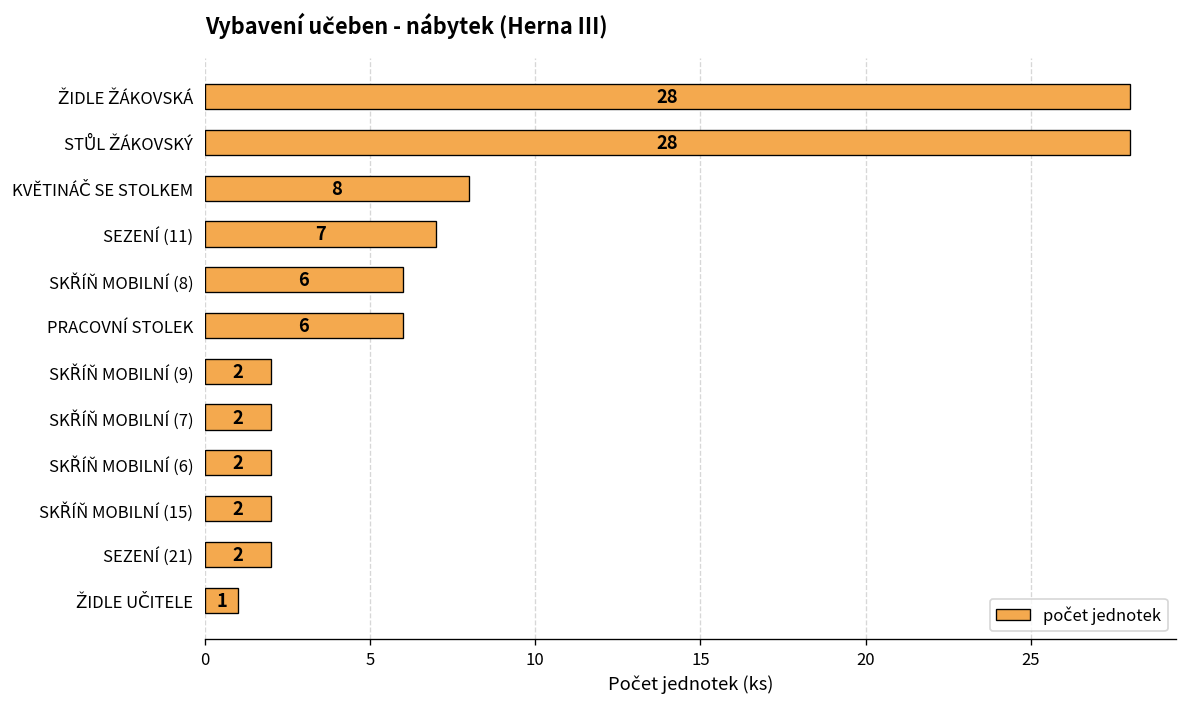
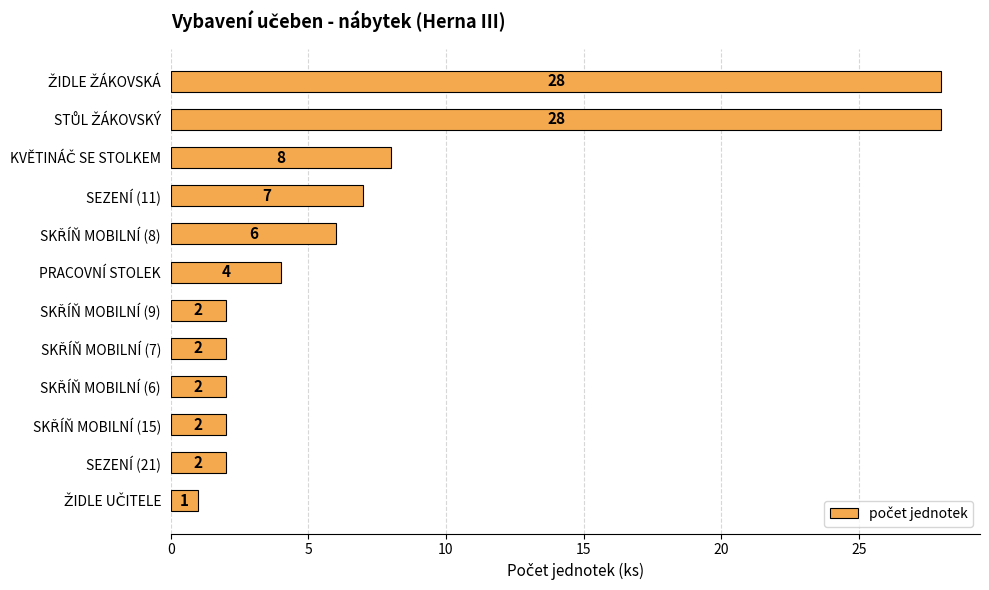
PRACOVNÍ STOLEK: 6 -> 4
